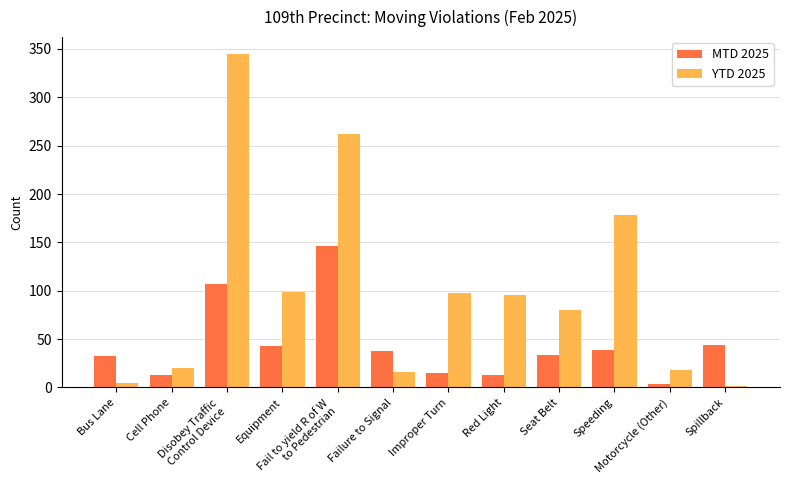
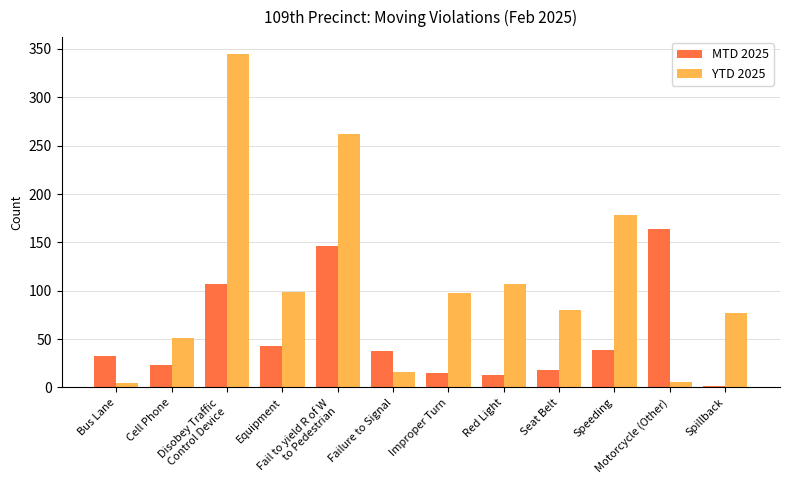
MTD 2025, Cell Phone: 10 -> 20
YTD 2025, Cell Phone: 20 -> 50
YTD 2025, Red Light: 100 -> 110
MTD 2025, Seat Belt: 30 -> 20
MTD 2025, Motorcycle (Other): 0 -> 160
YTD 2025, Motorcycle (Other): 20 -> 10
MTD 2025, Spillback: 40 -> 0
YTD 2025, Spillback: 0 -> 80
